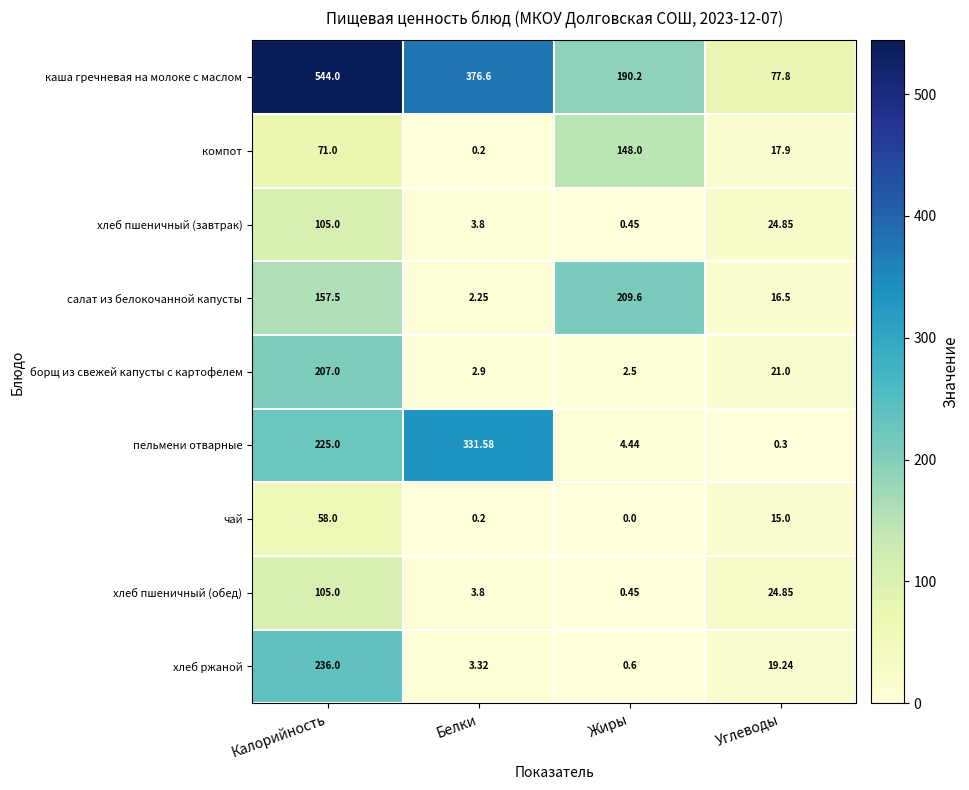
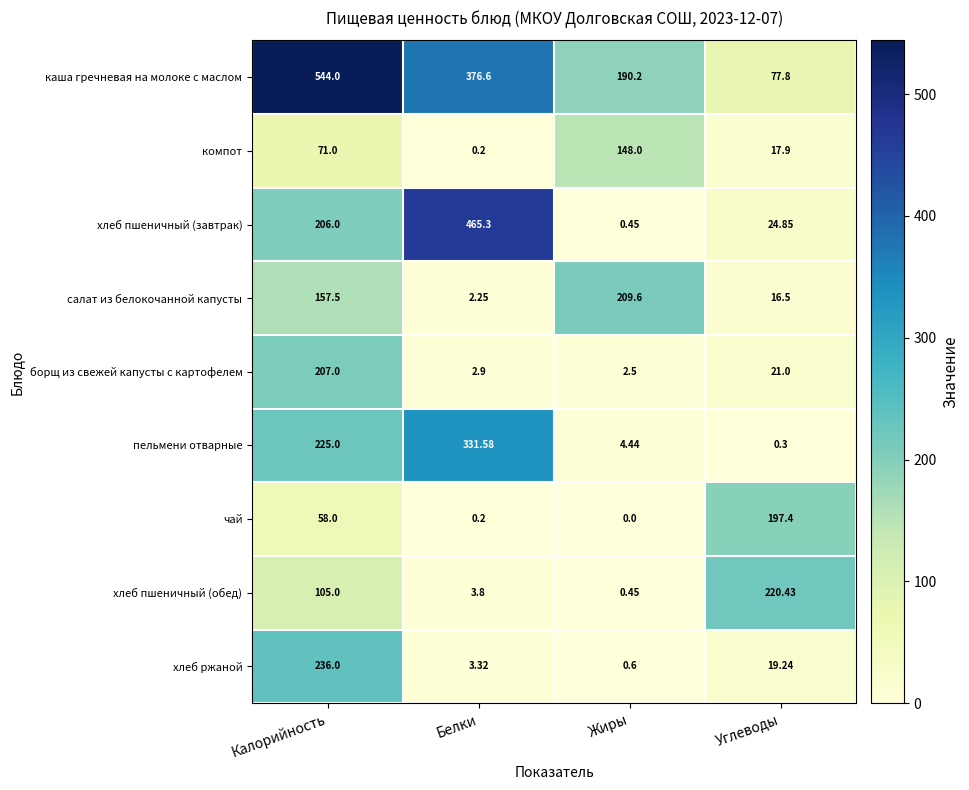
хлеб пшеничный (завтрак), Калорийность: 105.0 -> 206.0
хлеб пшеничный (завтрак), Белки: 3.8 -> 465.3
чай, Углеводы: 15.0 -> 197.4
хлеб пшеничный (обед), Углеводы: 24.85 -> 220.43
